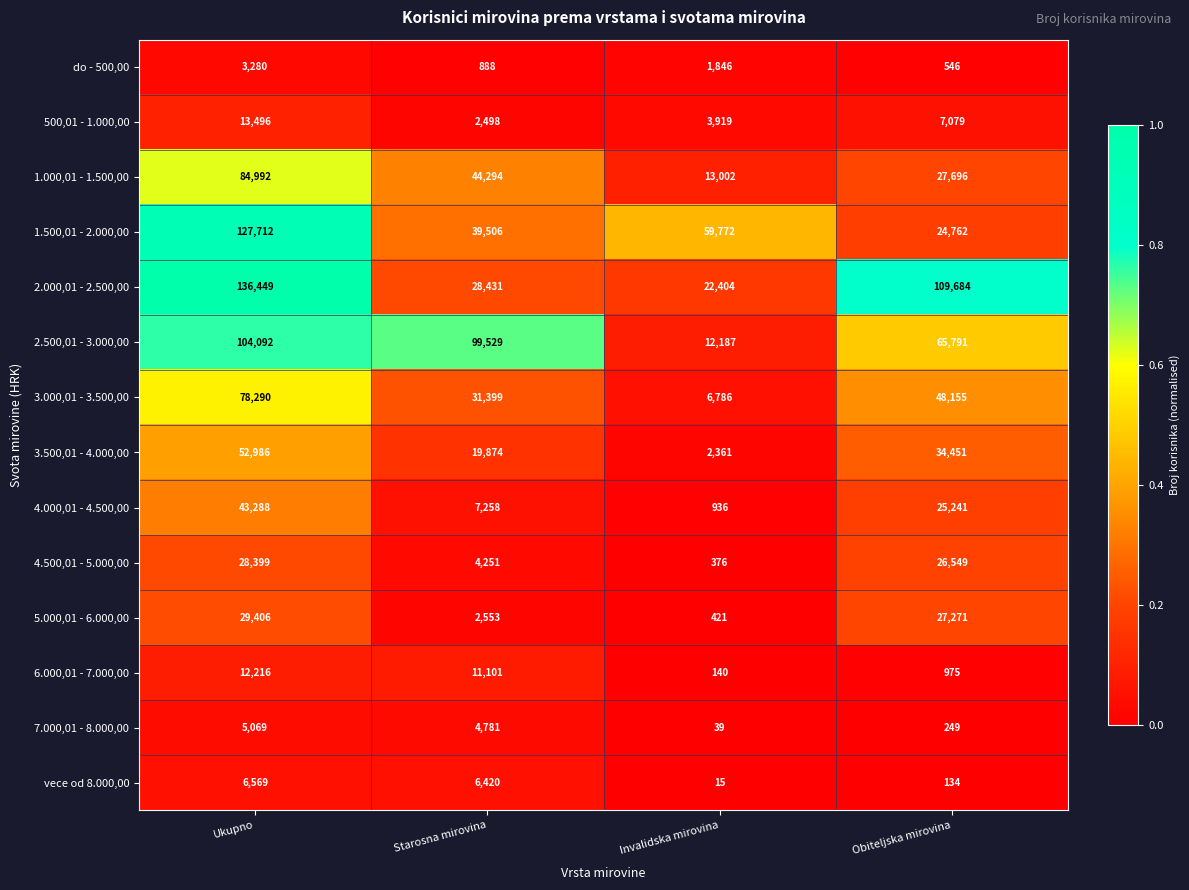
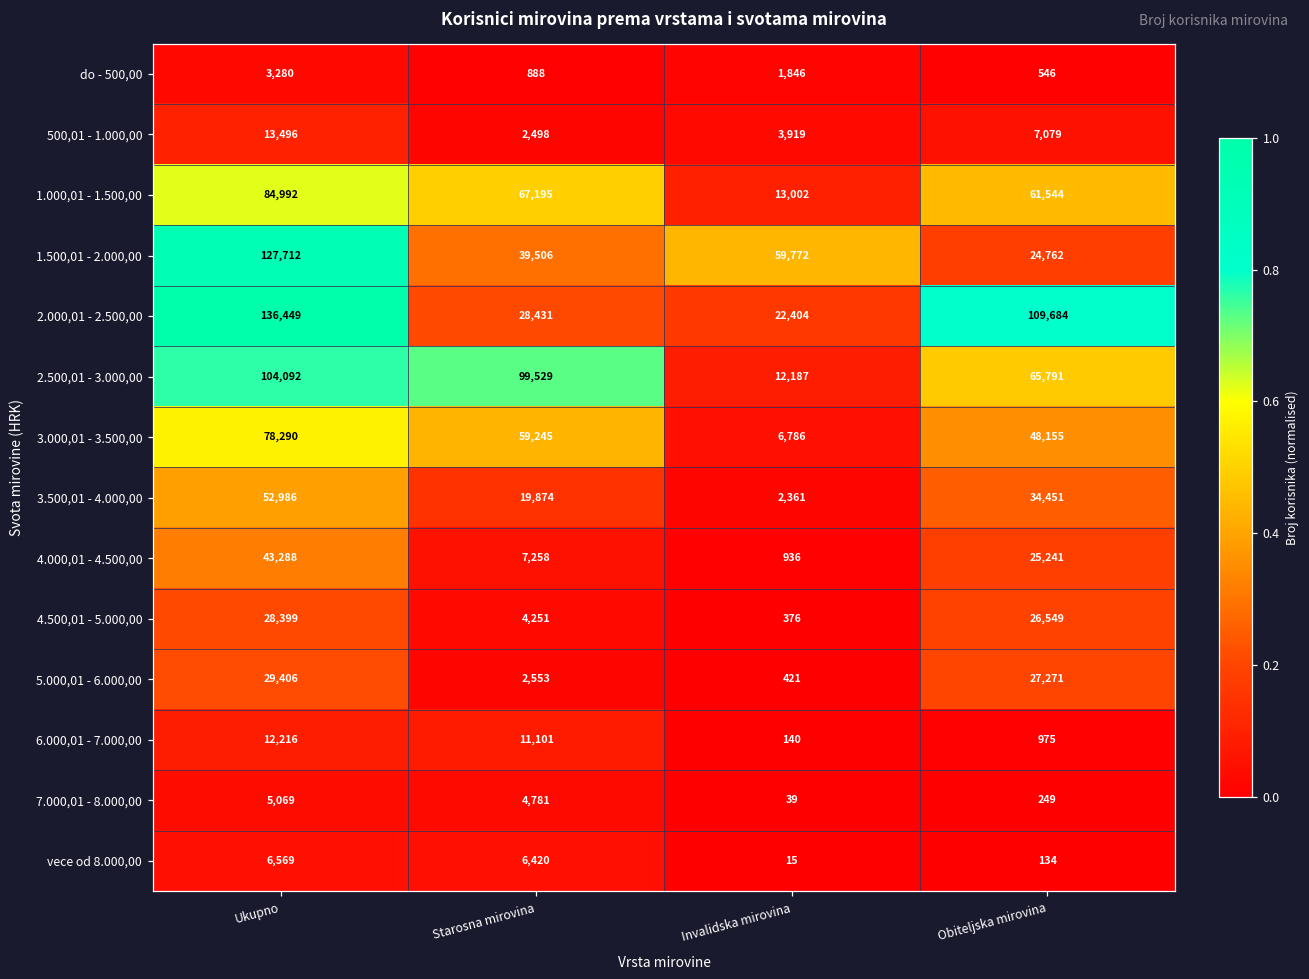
1.000,01 - 1.500,00, Starosna mirovina: 44,294 -> 67,195
1.000,01 - 1.500,00, Obiteljska mirovina: 27,696 -> 61,544
3.000,01 - 3.500,00, Starosna mirovina: 31,399 -> 59,245
